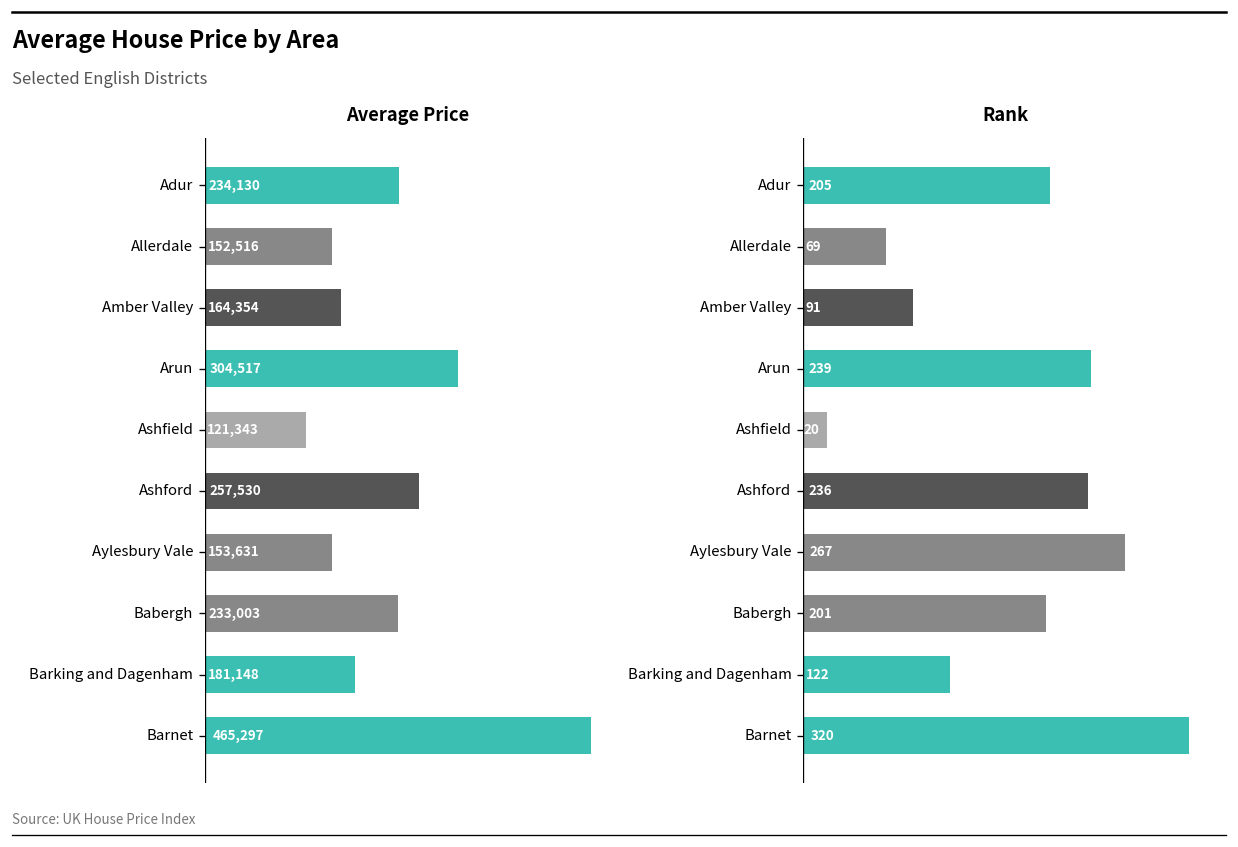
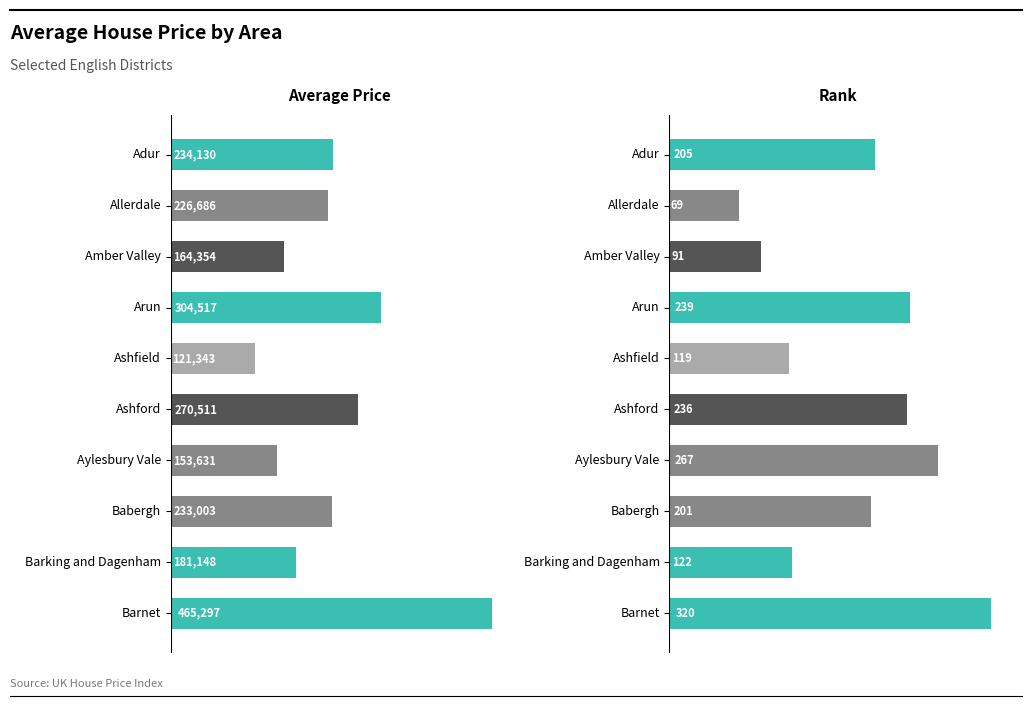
Average Price, Allerdale: 152,516 -> 226,686
Average Price, Ashford: 257,530 -> 270,511
Rank, Ashfield: 20 -> 119
